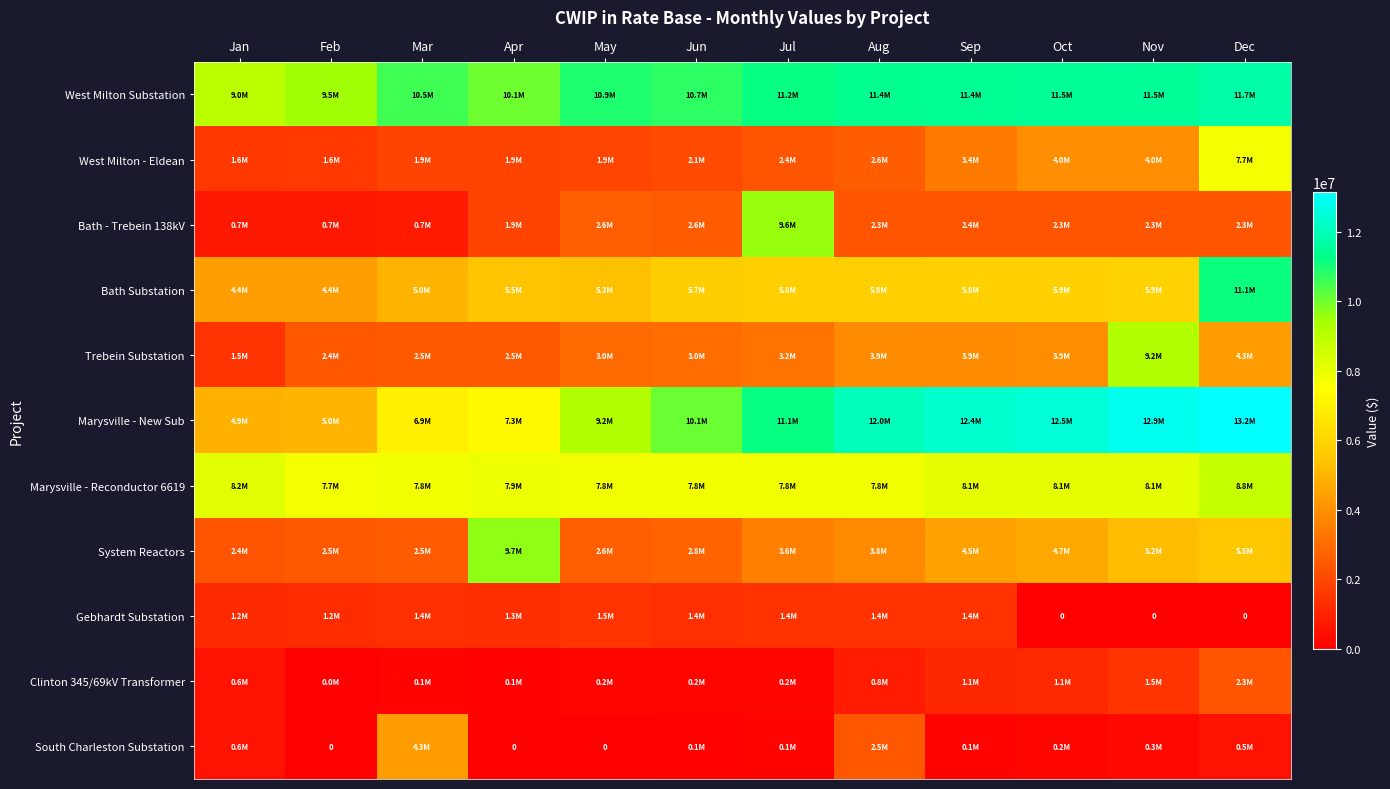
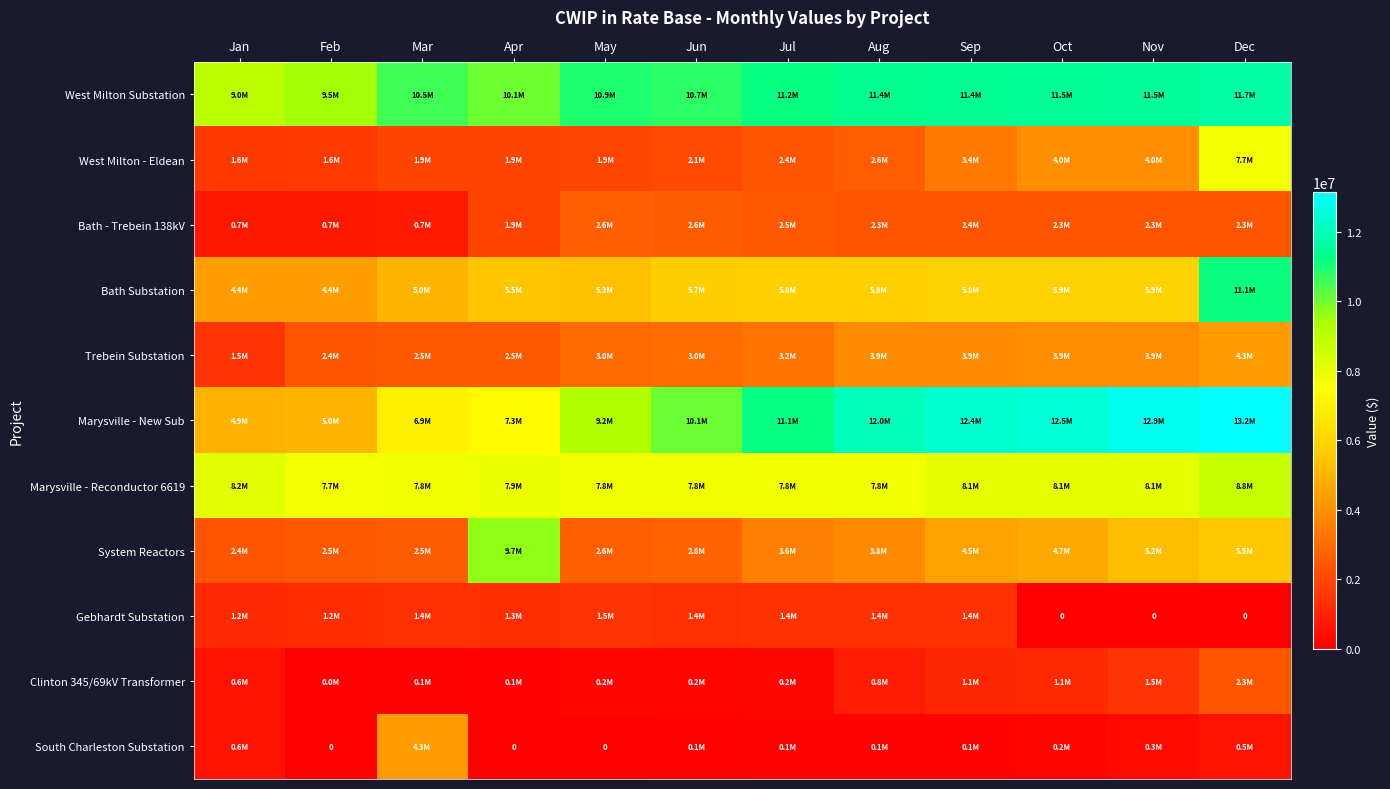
Bath - Trebein 138kV, Jul: 9.6M -> 2.5M
Trebein Substation, Nov: 9.2M -> 3.9M
South Charleston Substation, Aug: 2.5M -> 0.1M
